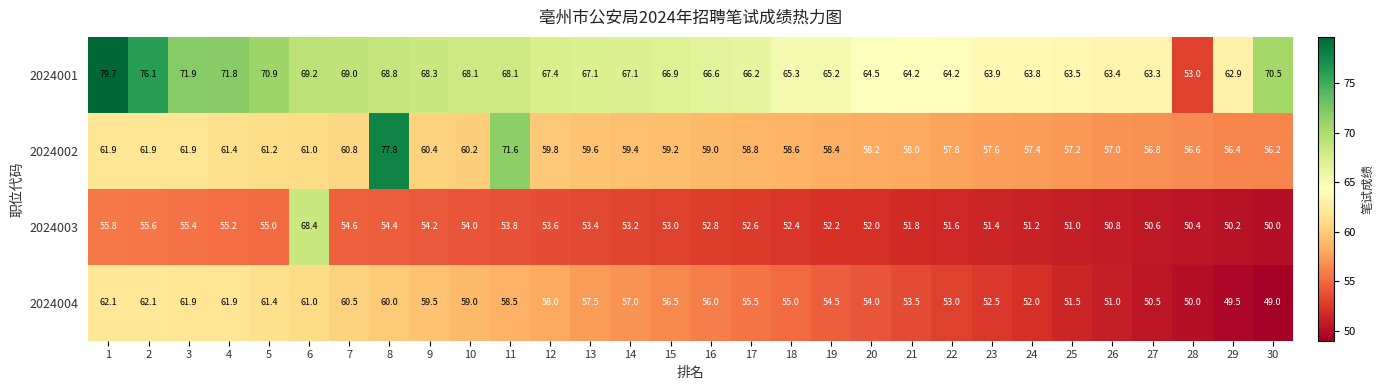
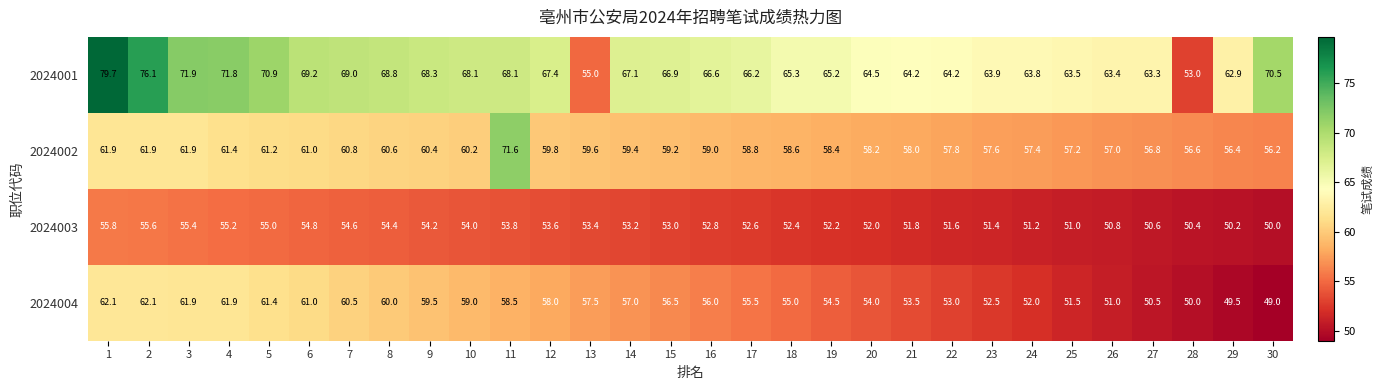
2024001, 13: 67.1 -> 55.0
2024002, 8: 77.8 -> 60.6
2024003, 6: 68.4 -> 54.8
